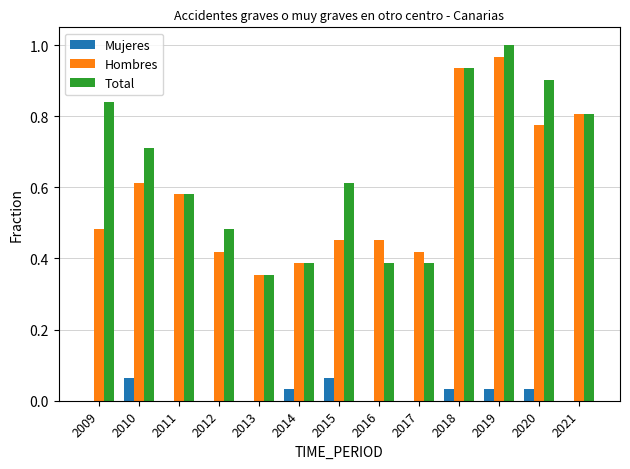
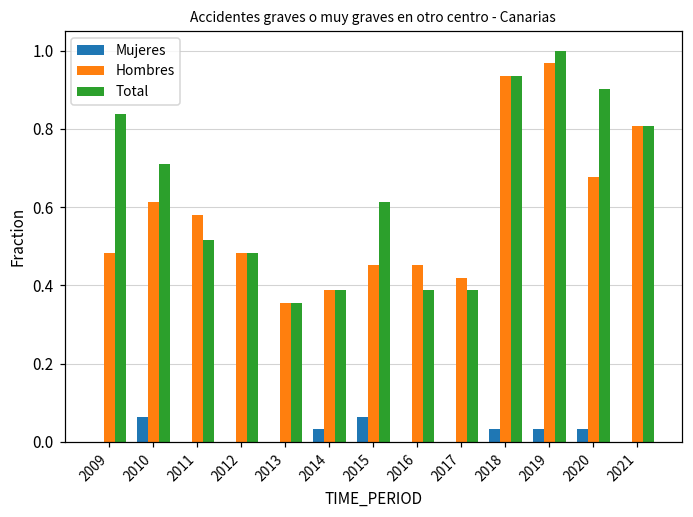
Total, 2011: 0.58 -> 0.52
Hombres, 2012: 0.42 -> 0.48
Hombres, 2020: 0.77 -> 0.68
